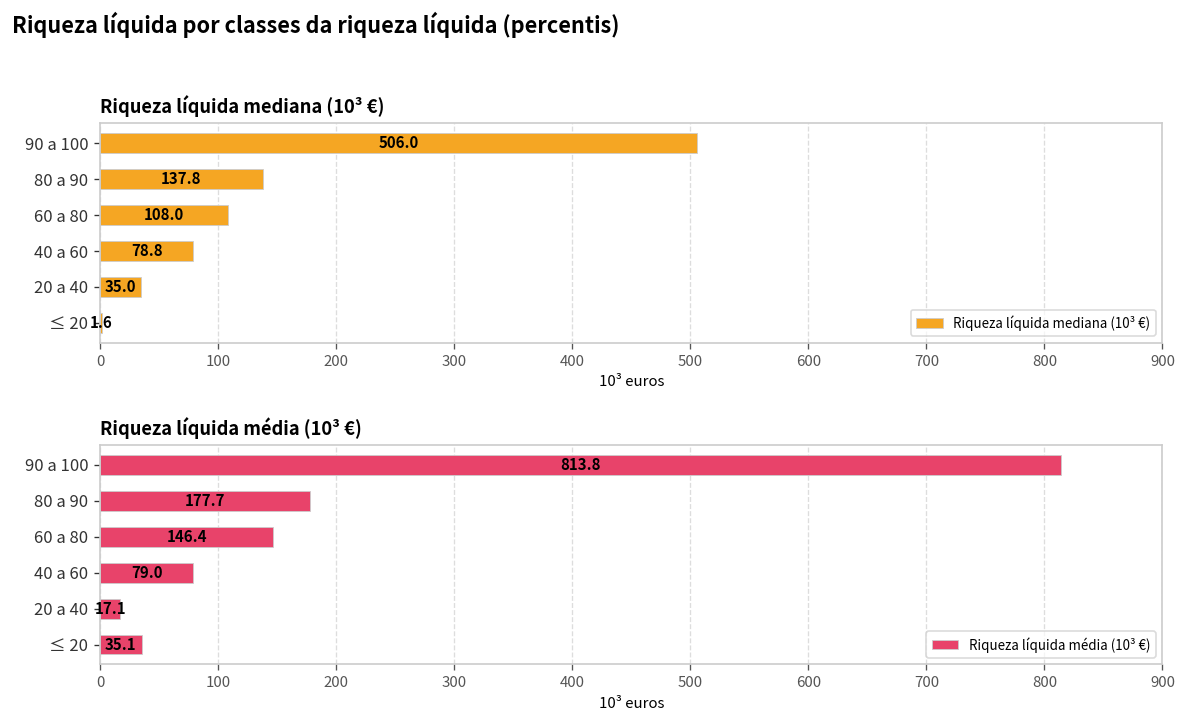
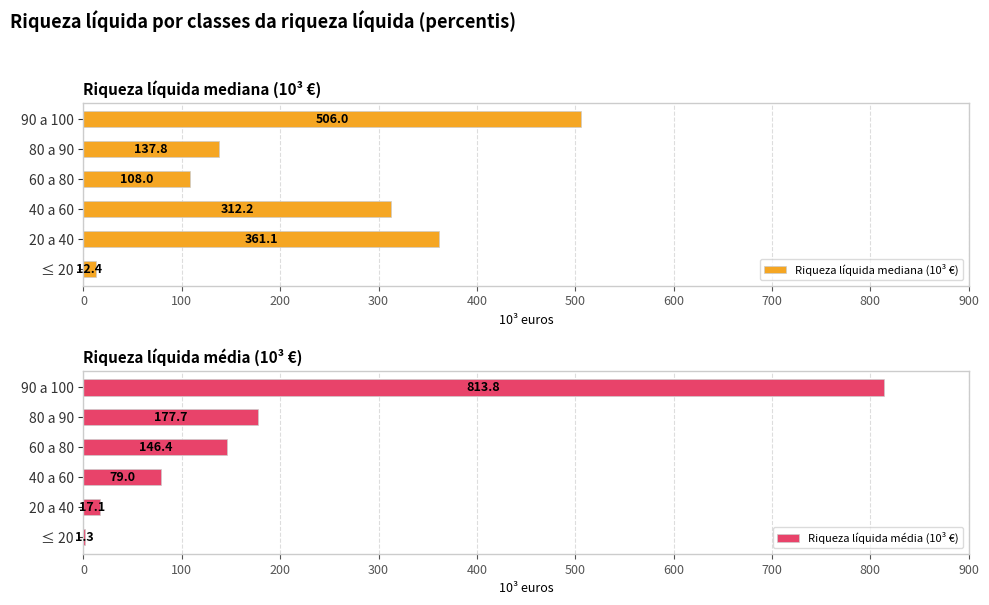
Riqueza líquida mediana (10³ €), 40 a 60: 78.8 -> 312.2
Riqueza líquida mediana (10³ €), 20 a 40: 35.0 -> 361.1
Riqueza líquida mediana (10³ €), ≤ 20: 1.6 -> 12.4
Riqueza líquida média (10³ €), ≤ 20: 35.1 -> 1.3
